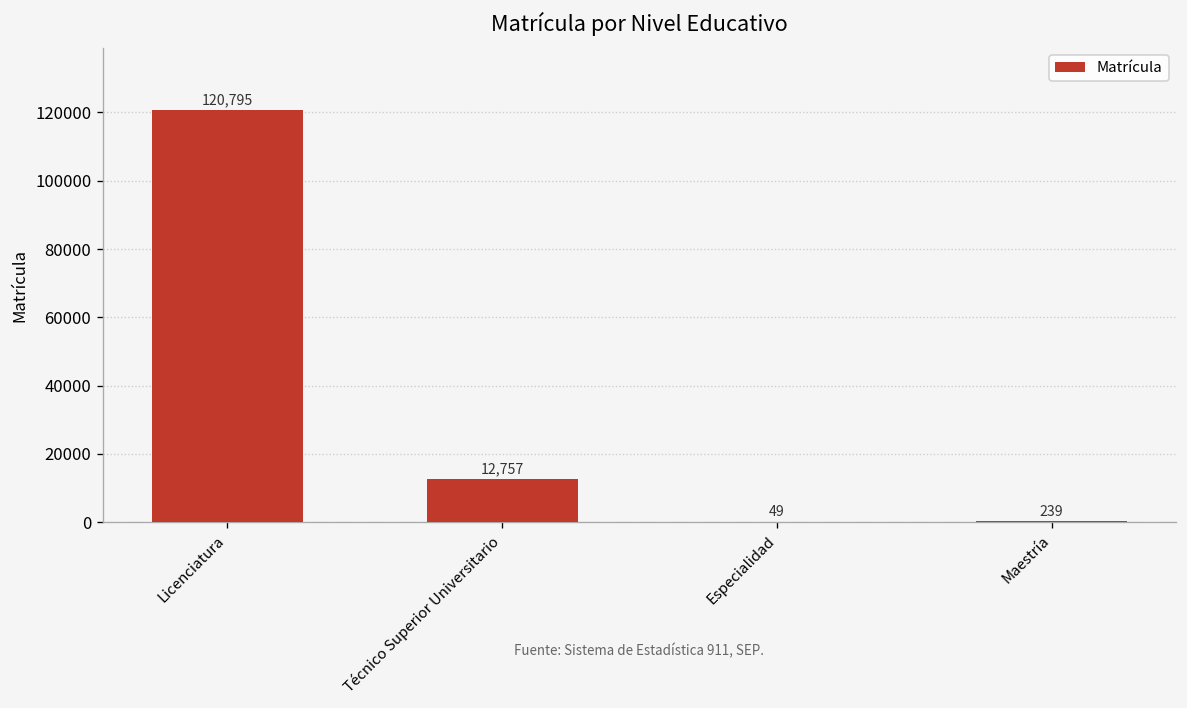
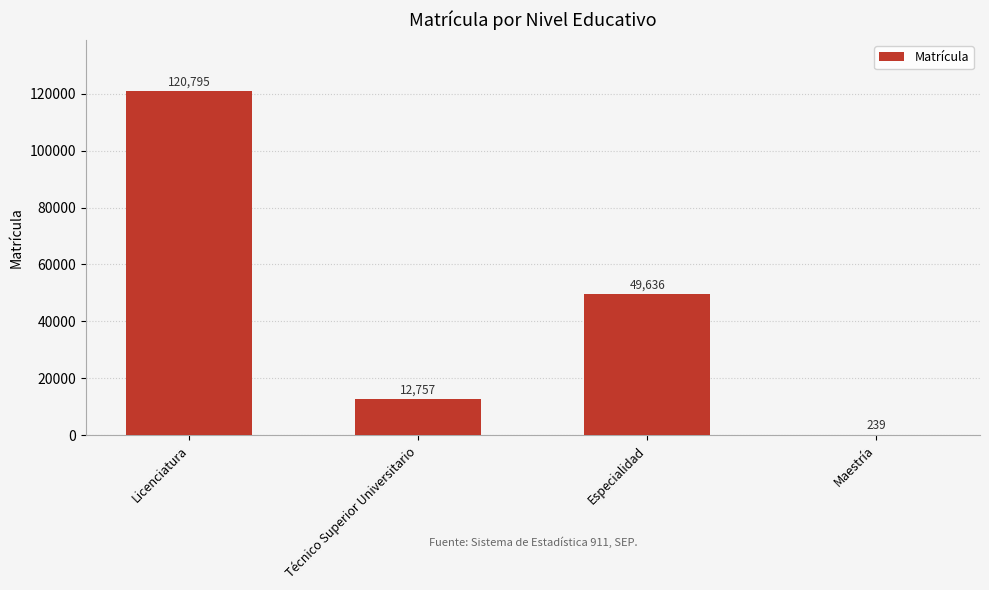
Especialidad: 49 -> 49,636
